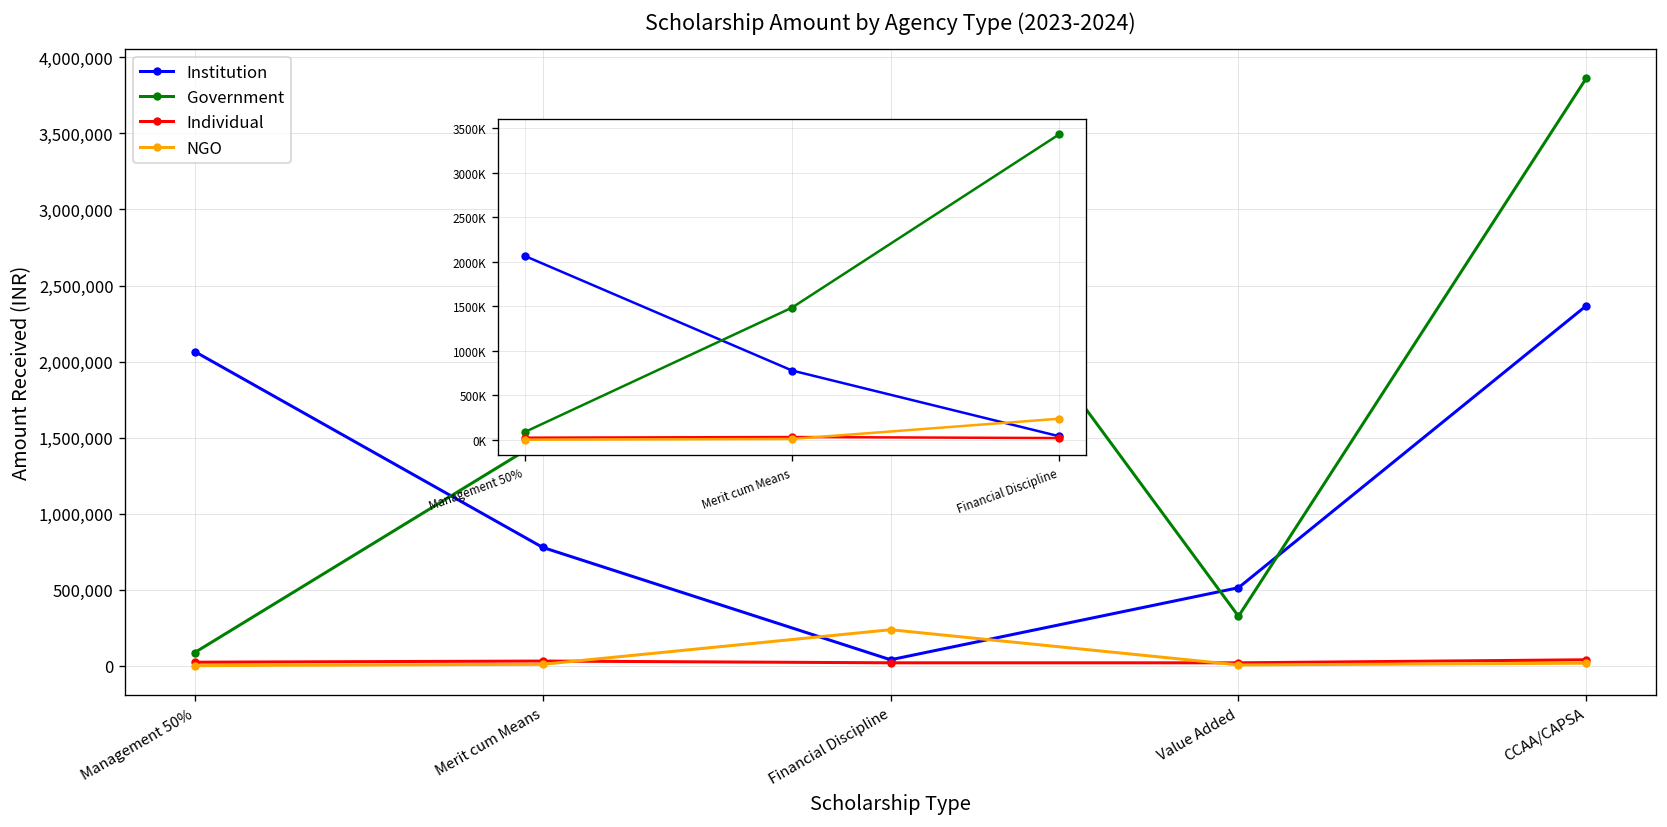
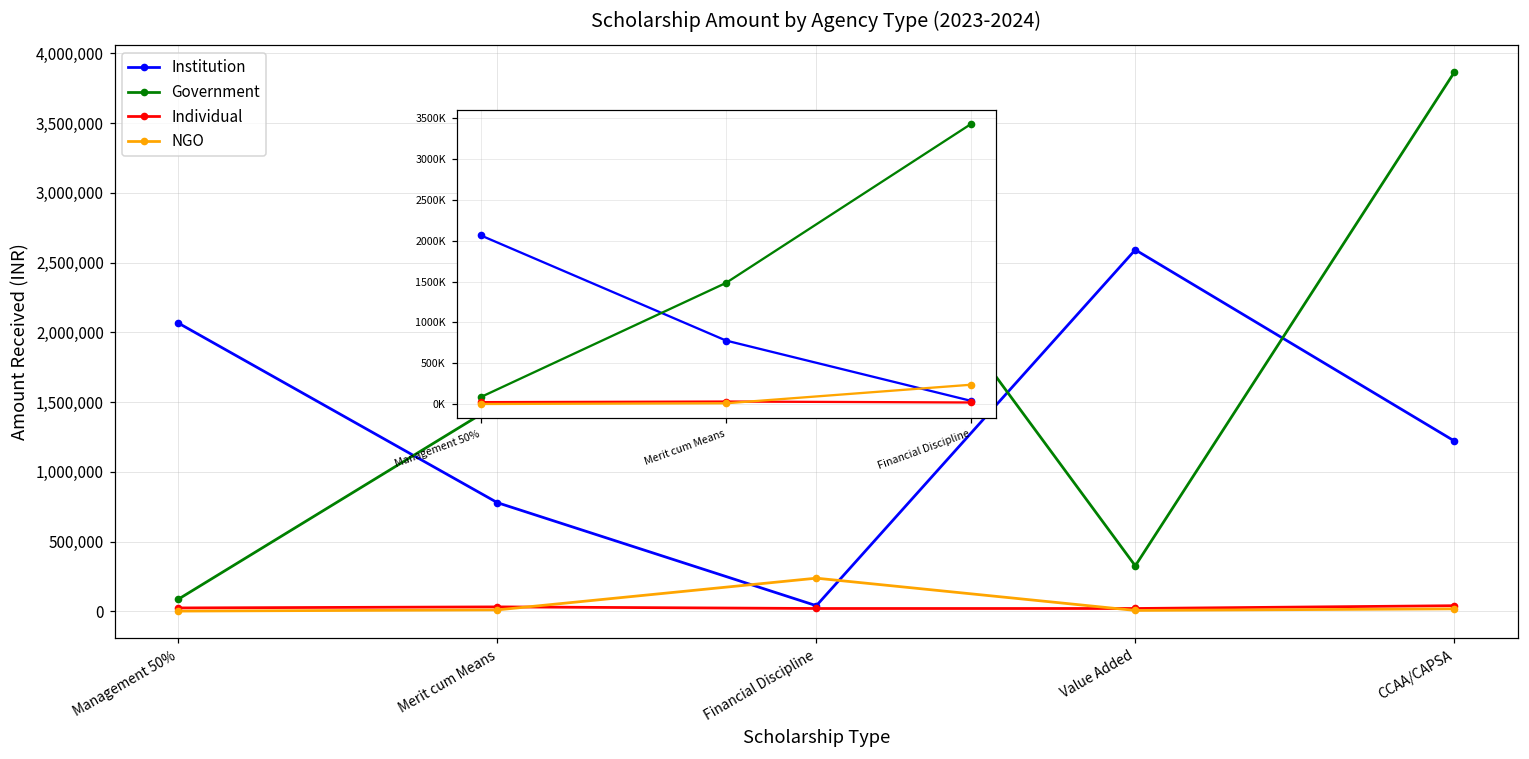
Scholarship Amount by Agency Type (2023-2024), Institution, Value Added: 510,000 -> 2,590,000
Scholarship Amount by Agency Type (2023-2024), Institution, CCAA/CAPSA: 2,370,000 -> 1,220,000
